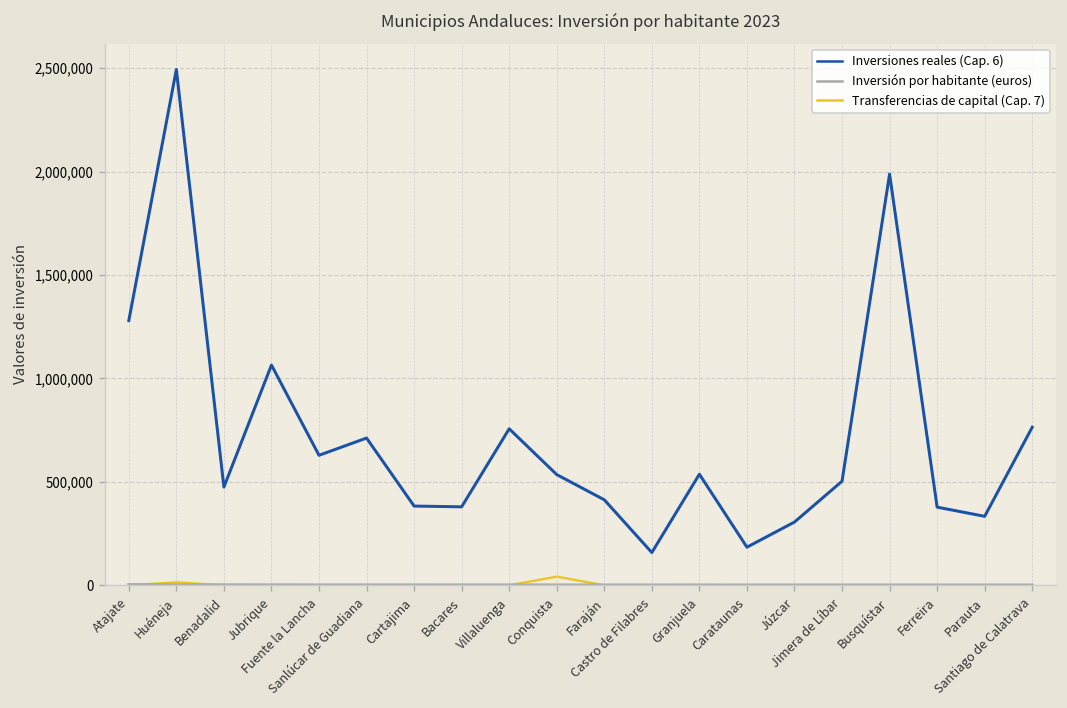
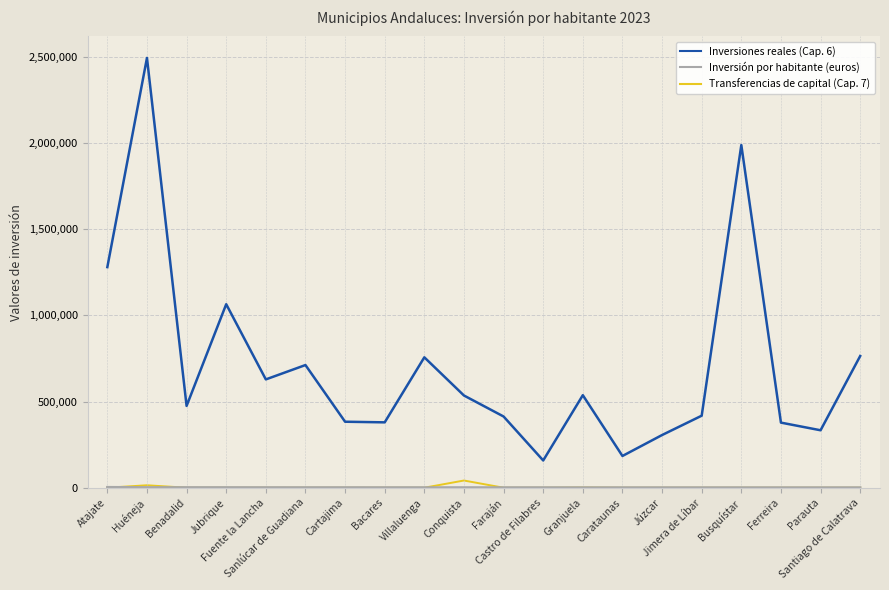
Inversiones reales (Cap. 6), Jimera de Líbar: 500,000 -> 420,000
